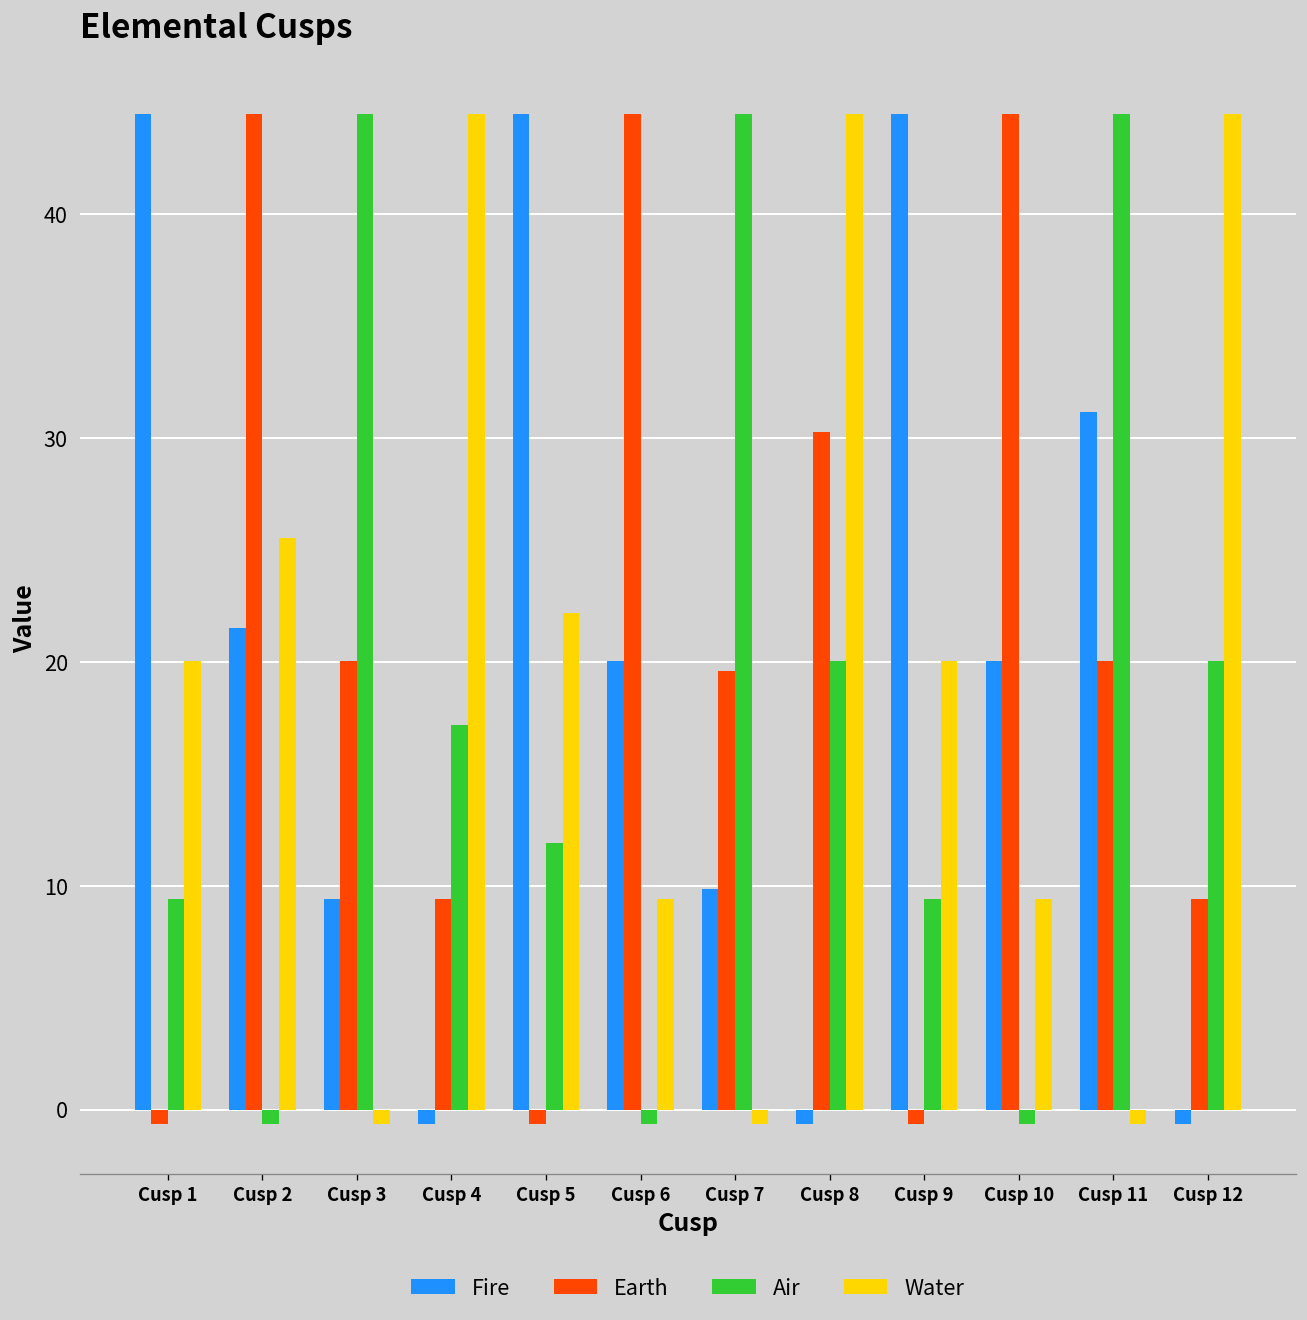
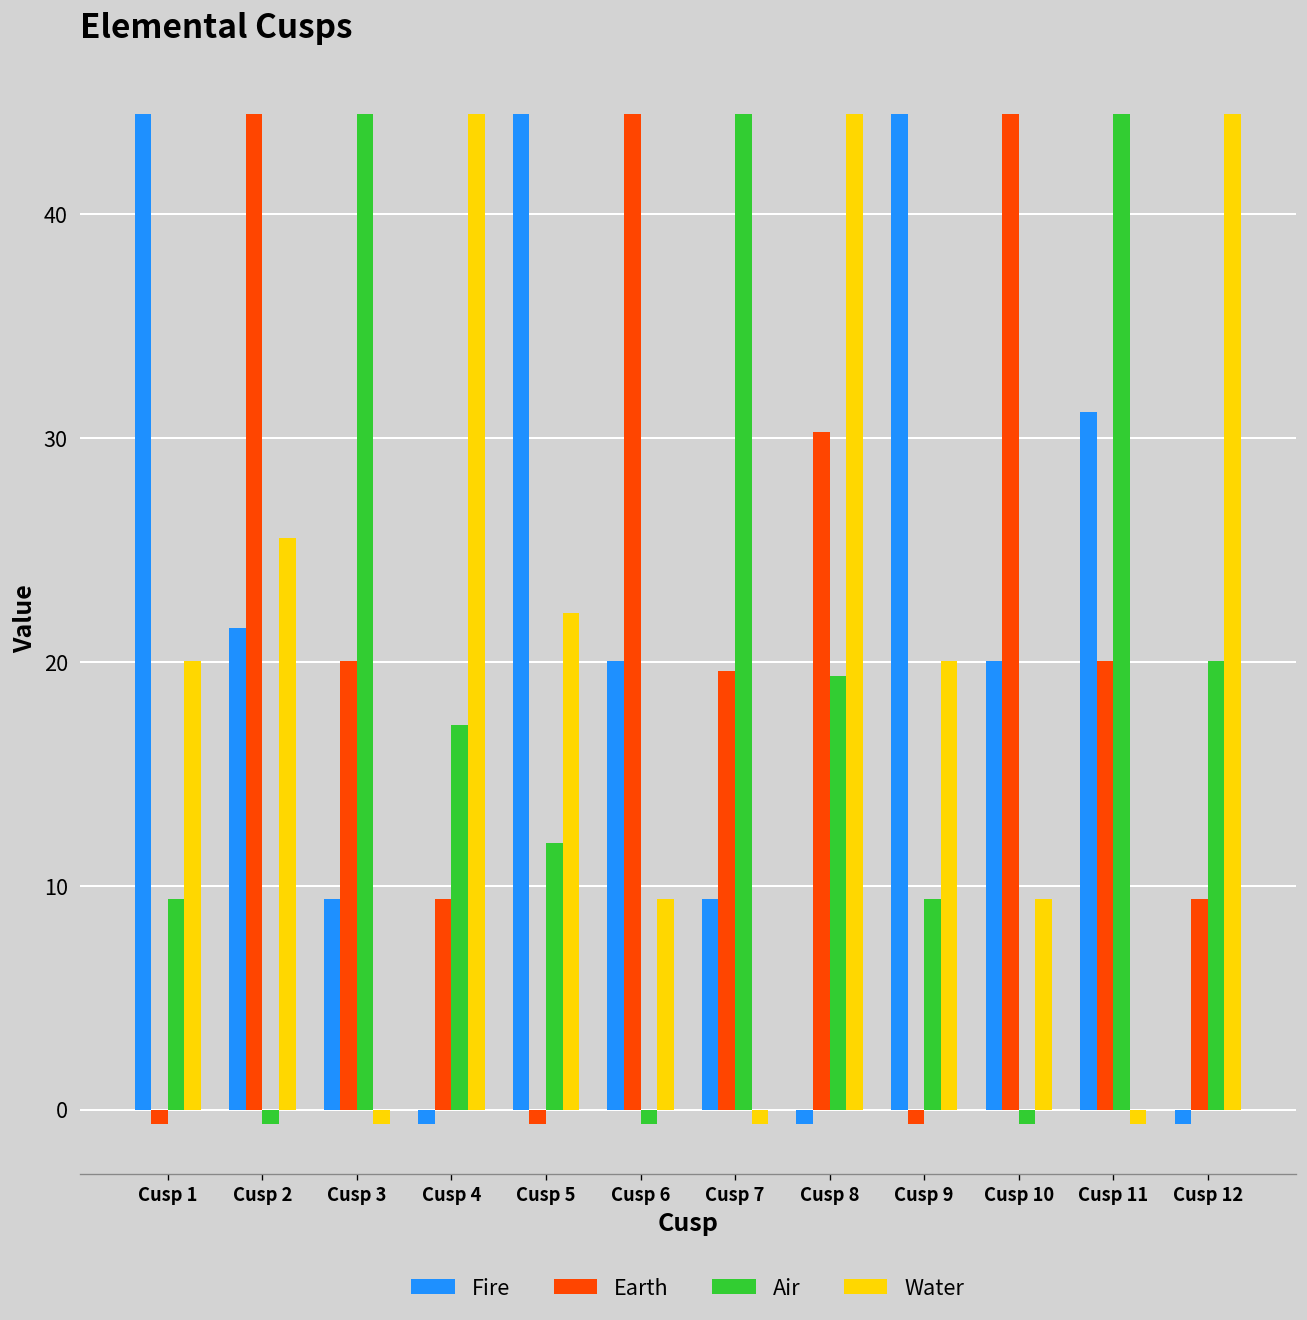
Fire, Cusp 7: 9.9 -> 9.4
Air, Cusp 8: 20.0 -> 19.4
